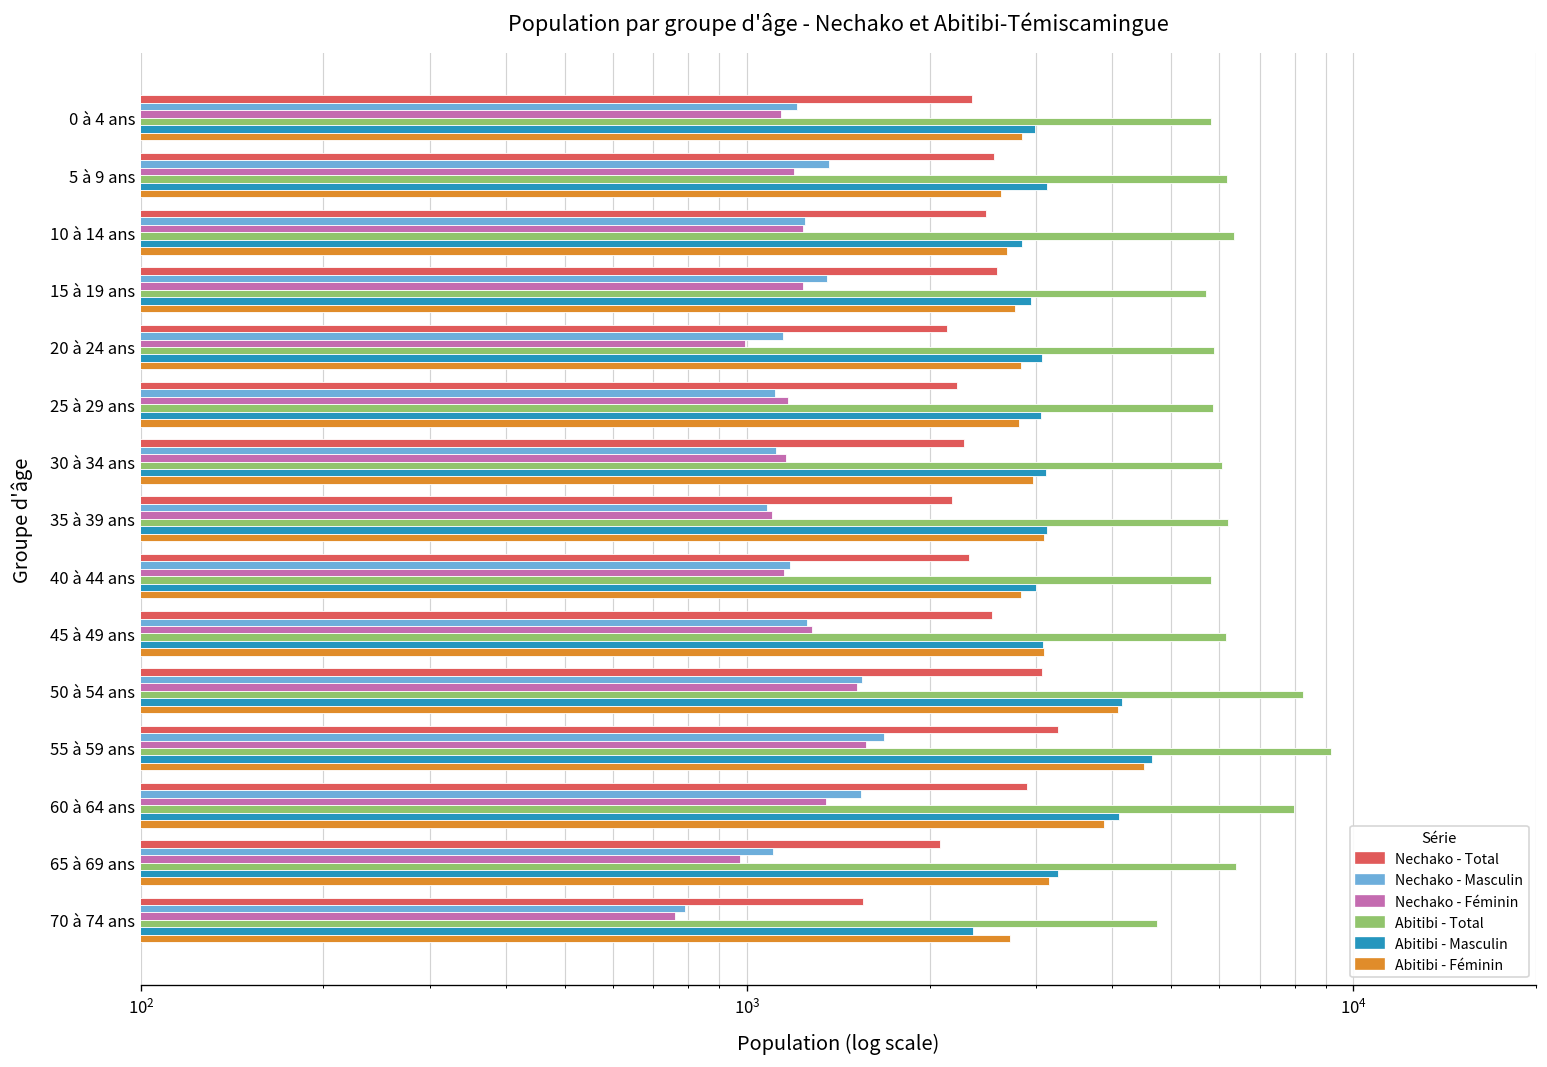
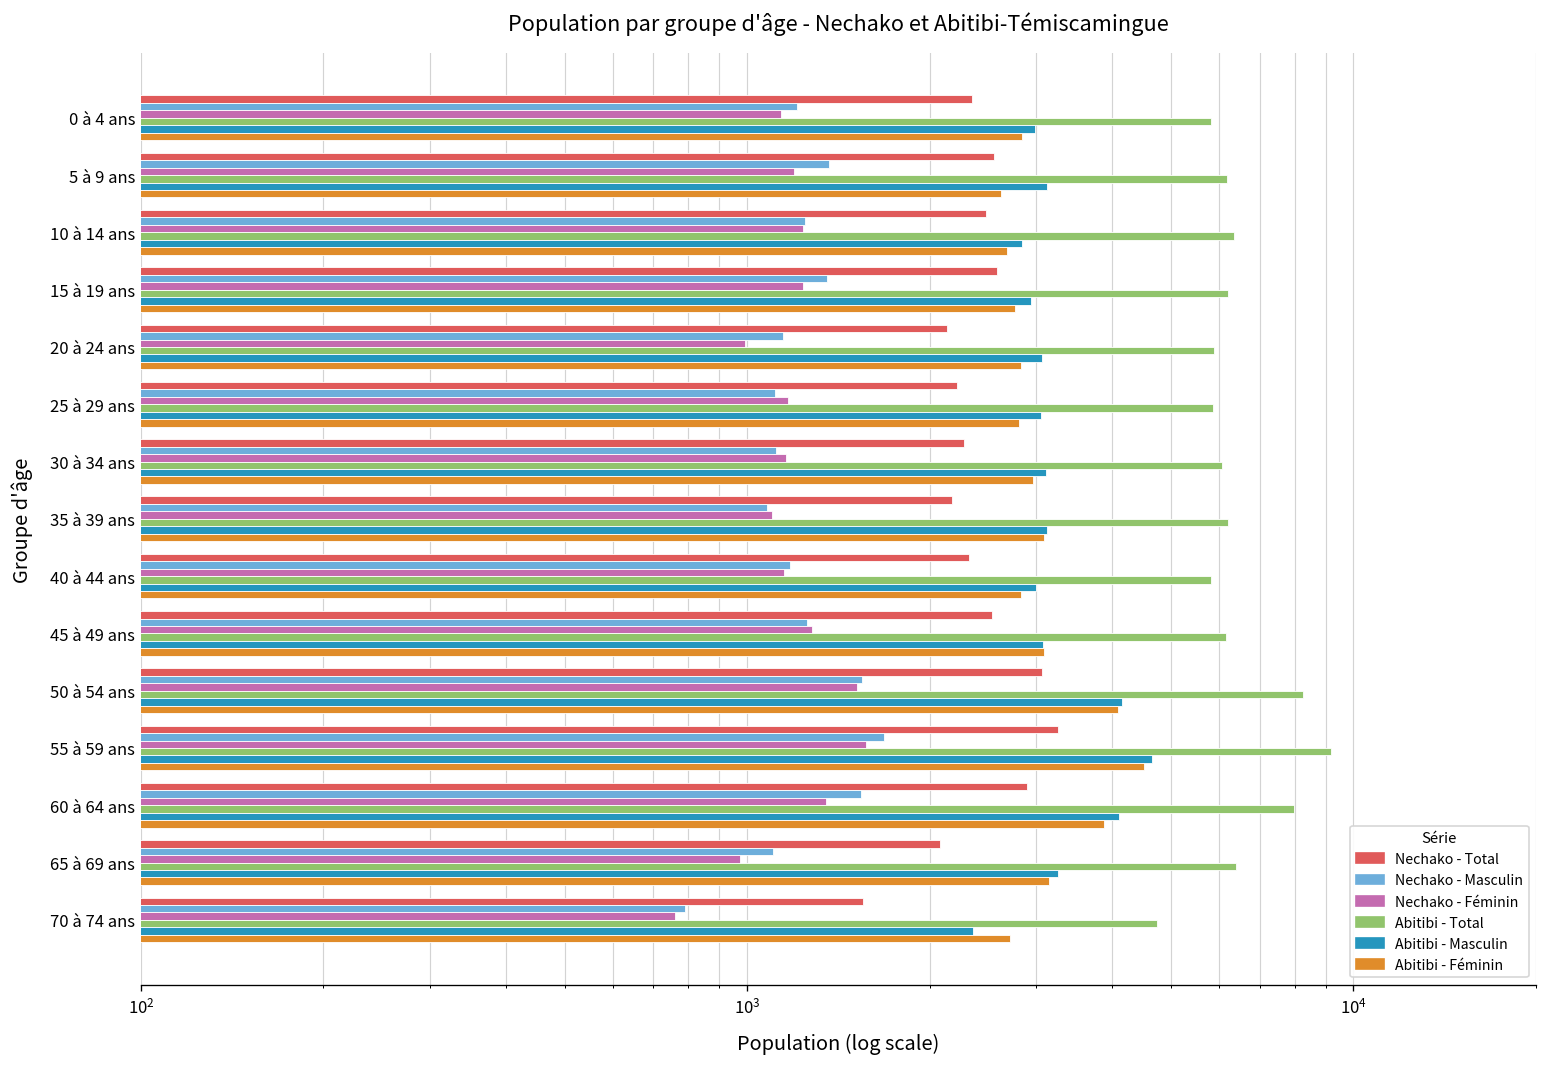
Abitibi - Total, 15 à 19 ans: 5700 -> 6200
